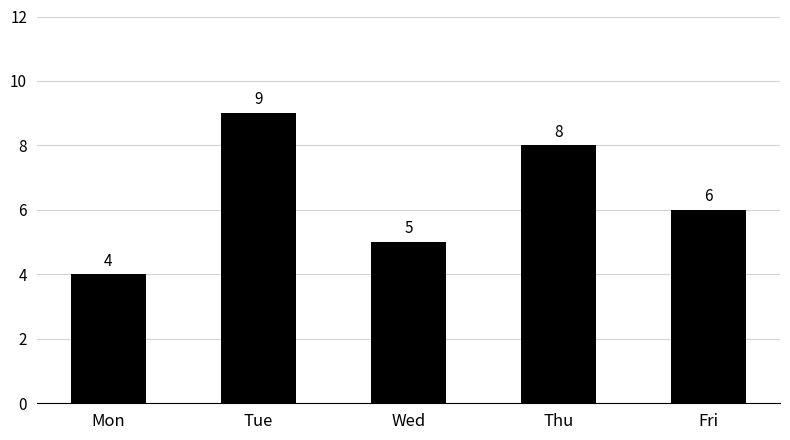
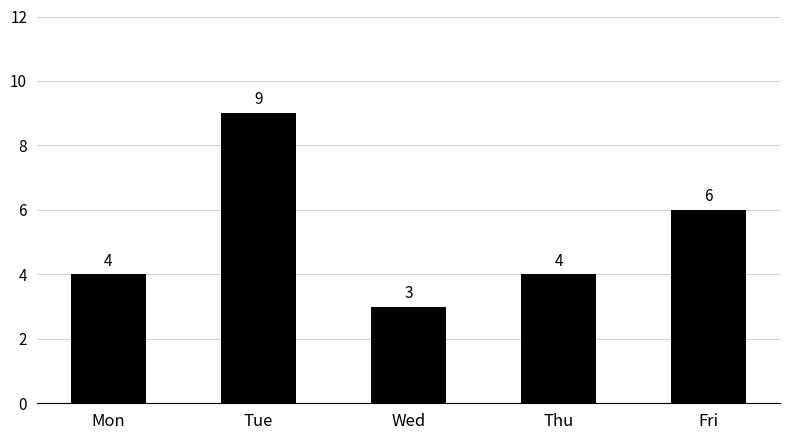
Wed: 5 -> 3
Thu: 8 -> 4
